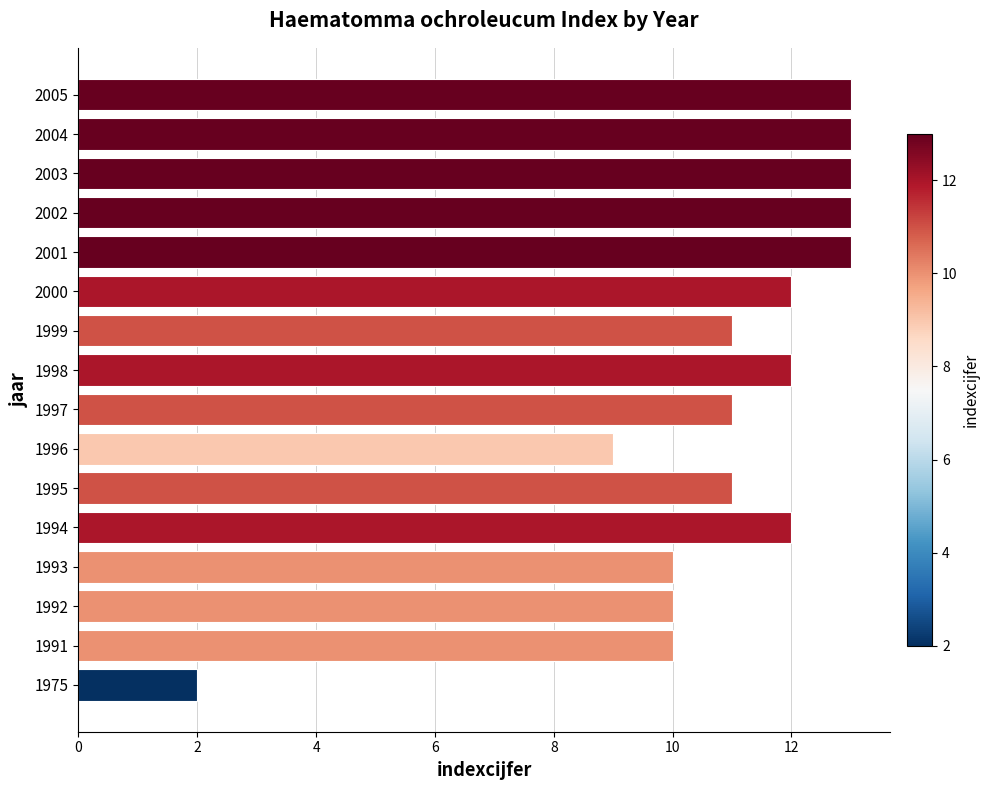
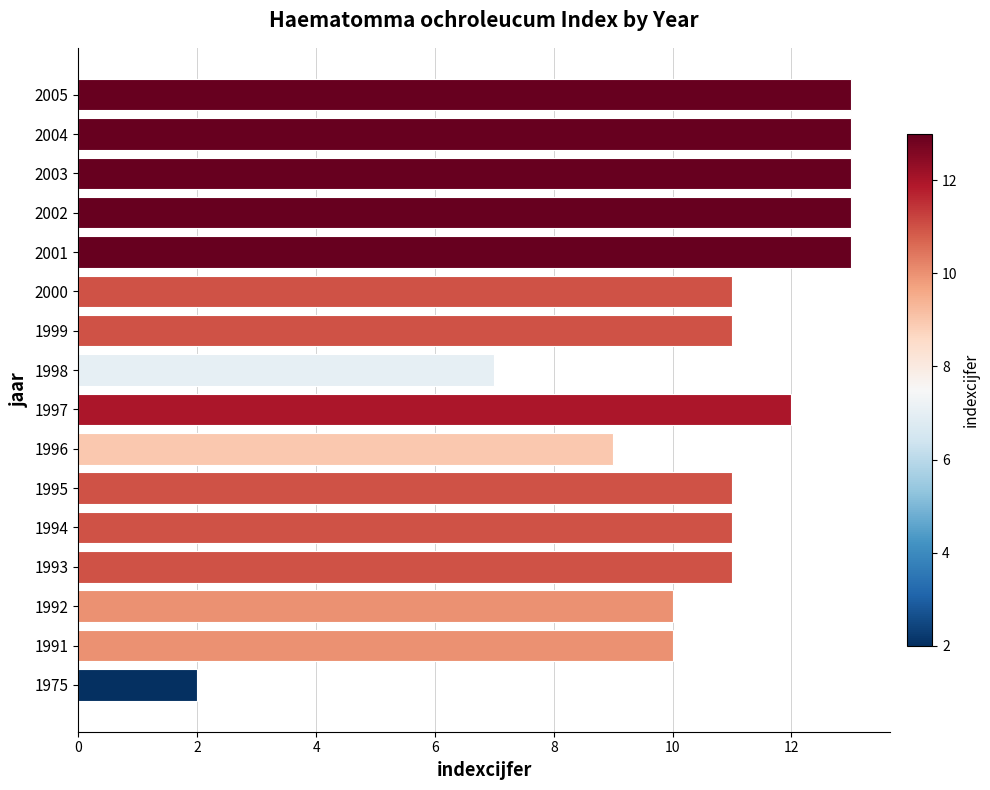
2000: 12 -> 11
1998: 12 -> 7
1997: 11 -> 12
1994: 12 -> 11
1993: 10 -> 11
